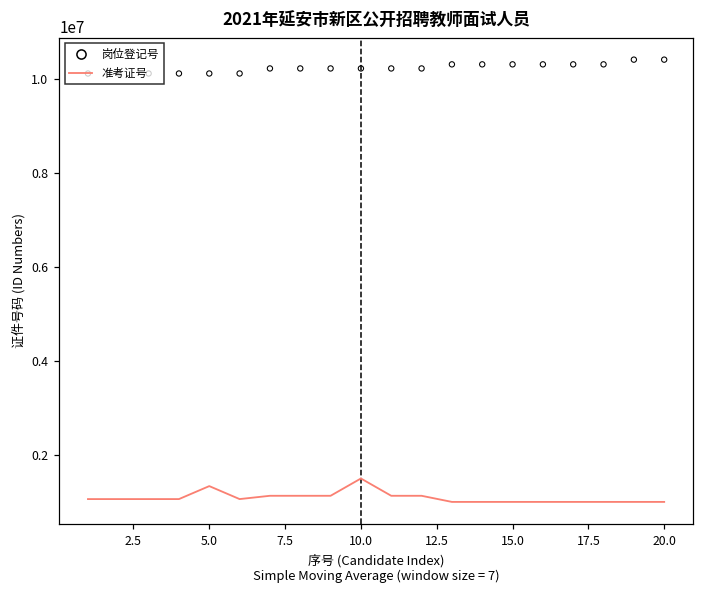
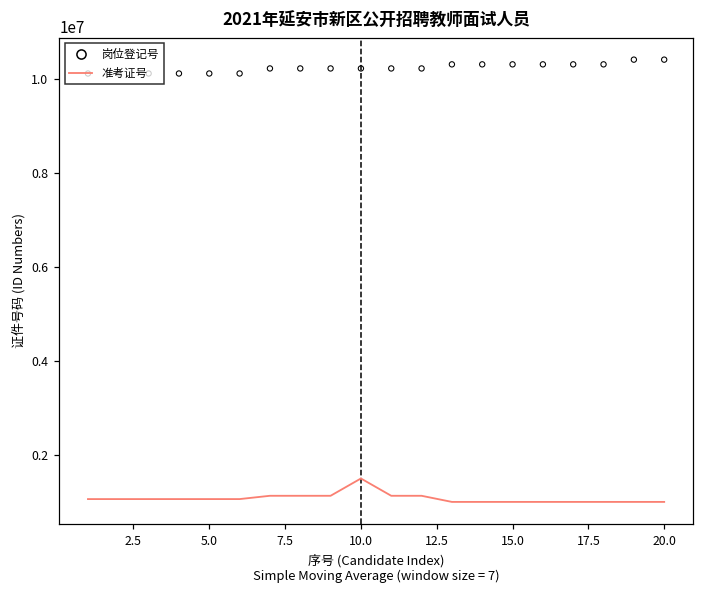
准考证号, 5.0: 1300000 -> 1100000
